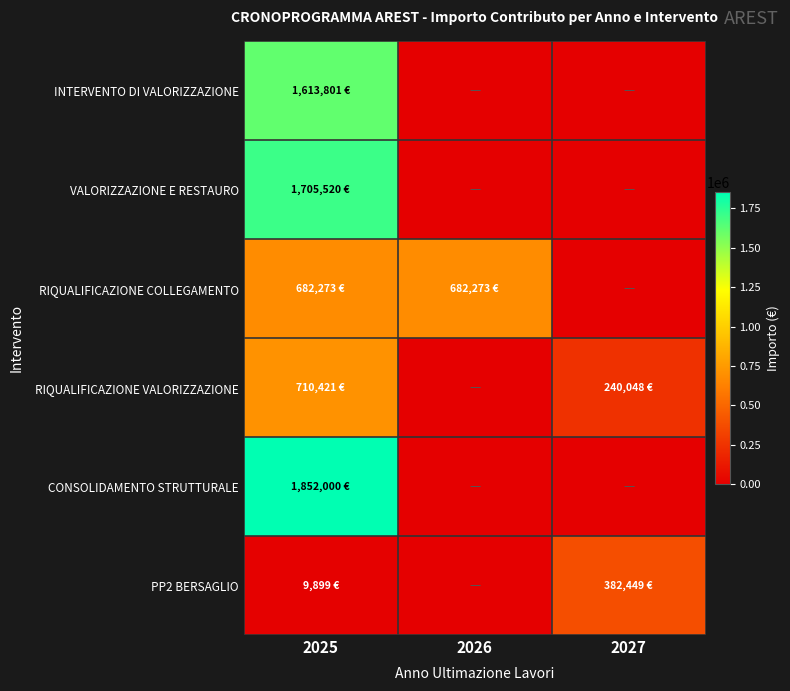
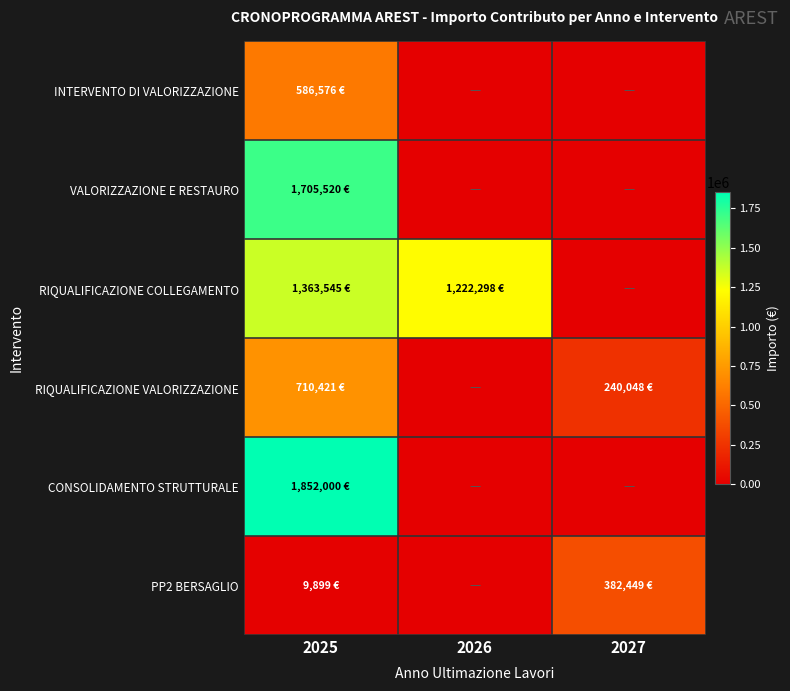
INTERVENTO DI VALORIZZAZIONE, 2025: 1,613,801 -> 586,576
RIQUALIFICAZIONE COLLEGAMENTO, 2025: 682,273 -> 1,363,545
RIQUALIFICAZIONE COLLEGAMENTO, 2026: 682,273 -> 1,222,298
